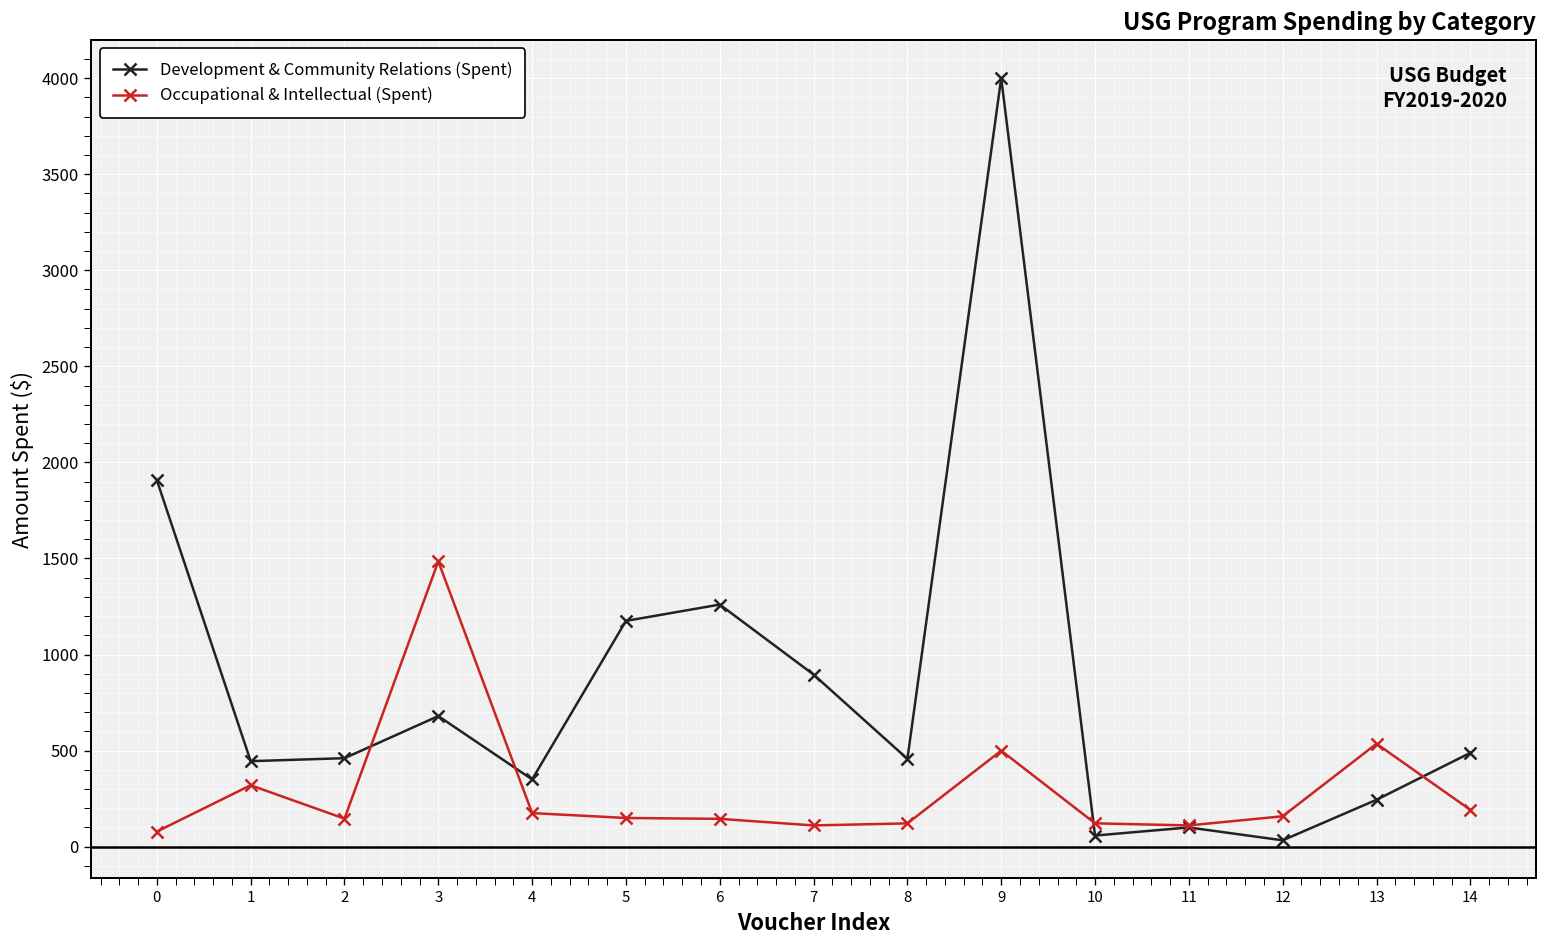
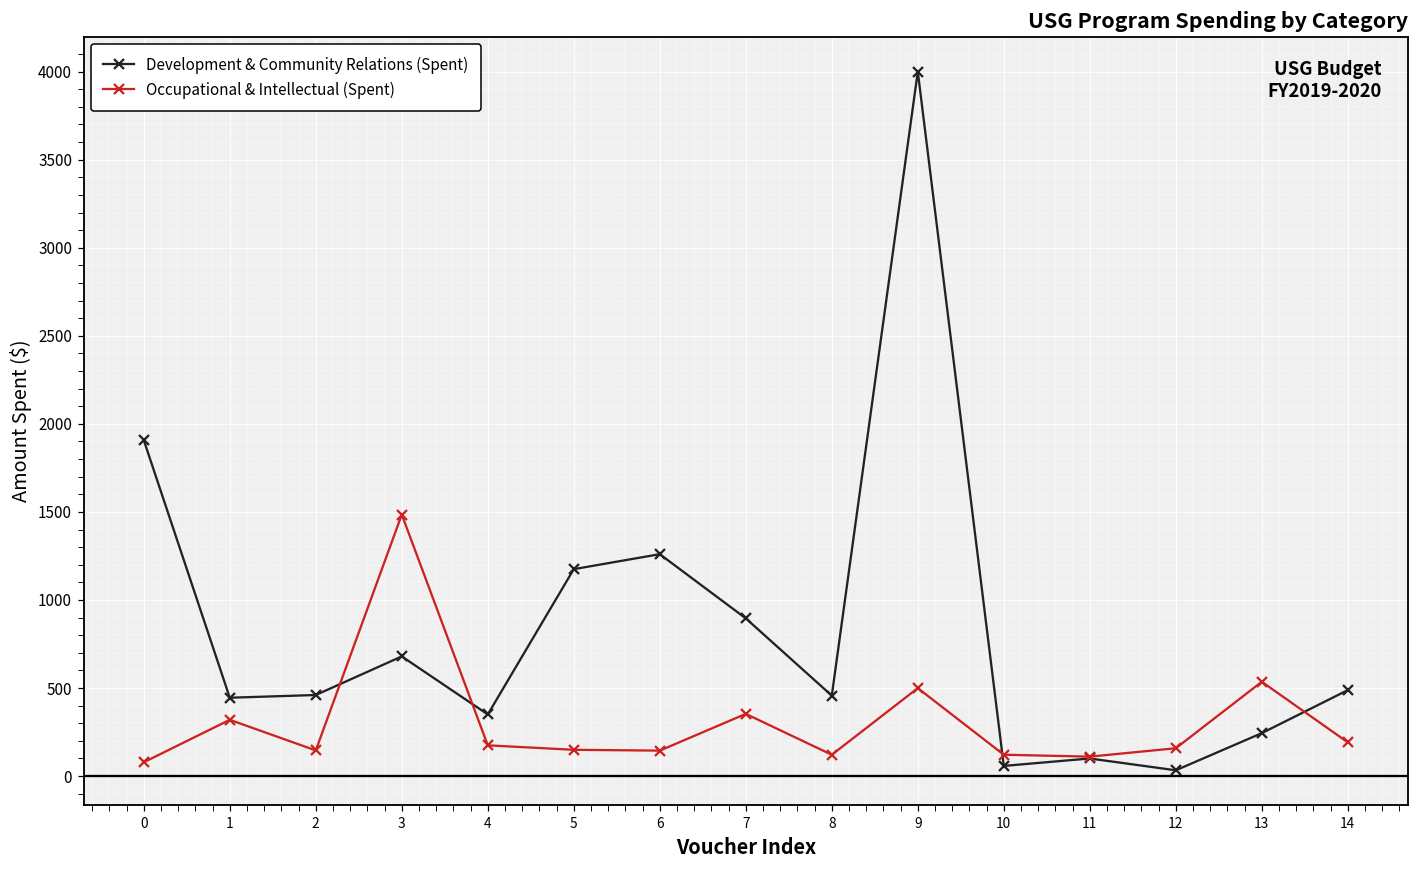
Occupational & Intellectual (Spent), 7: 110 -> 350
